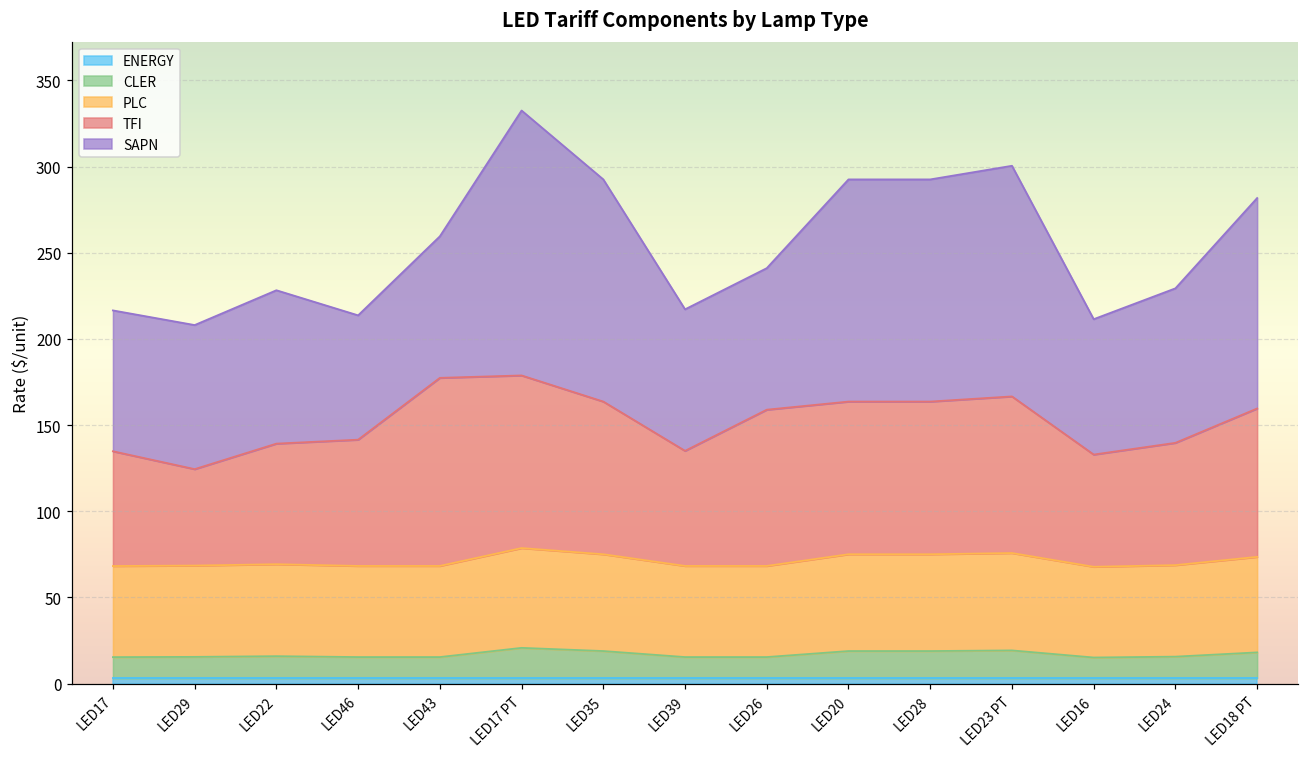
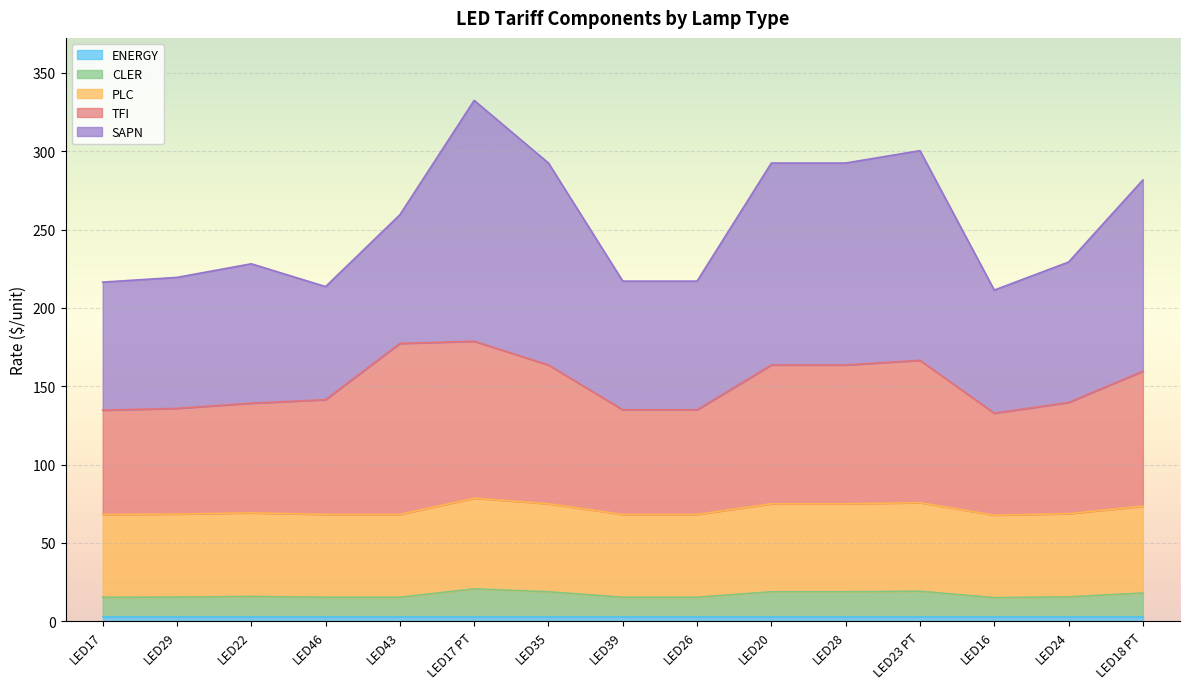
TFI, LED29: 56 -> 67
TFI, LED26: 91 -> 67
